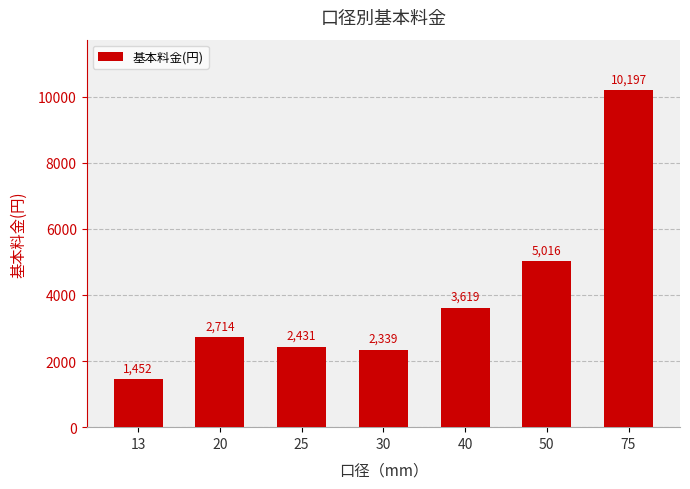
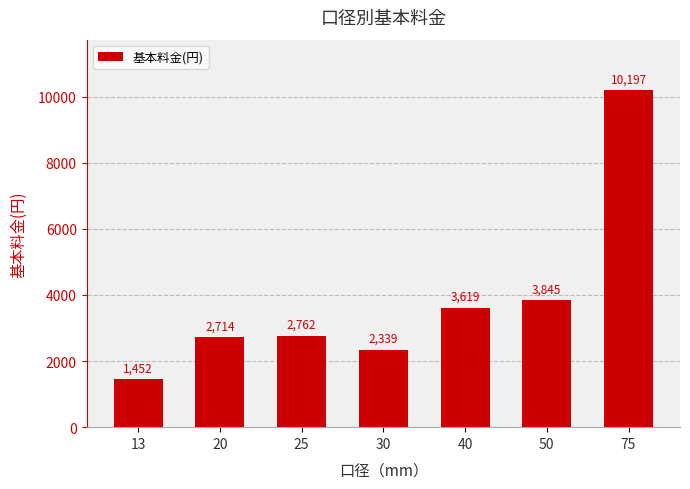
25: 2,431 -> 2,762
50: 5,016 -> 3,845
